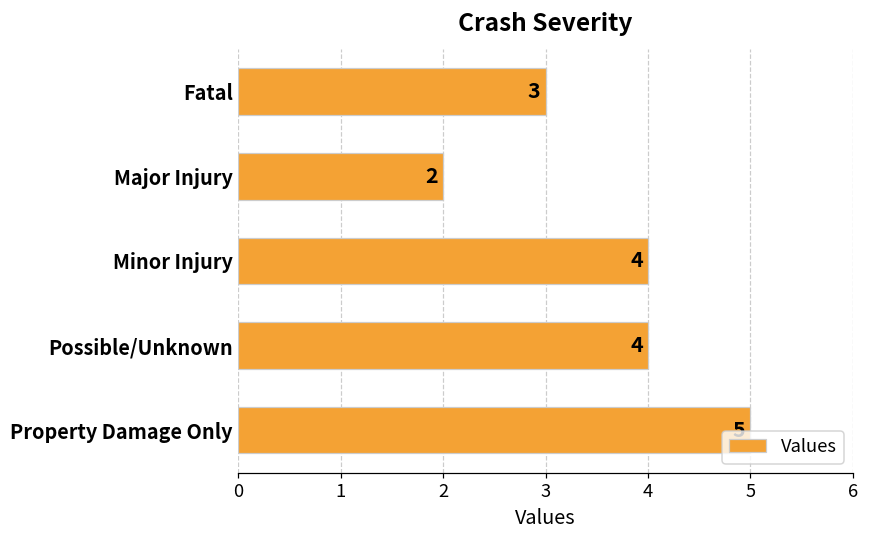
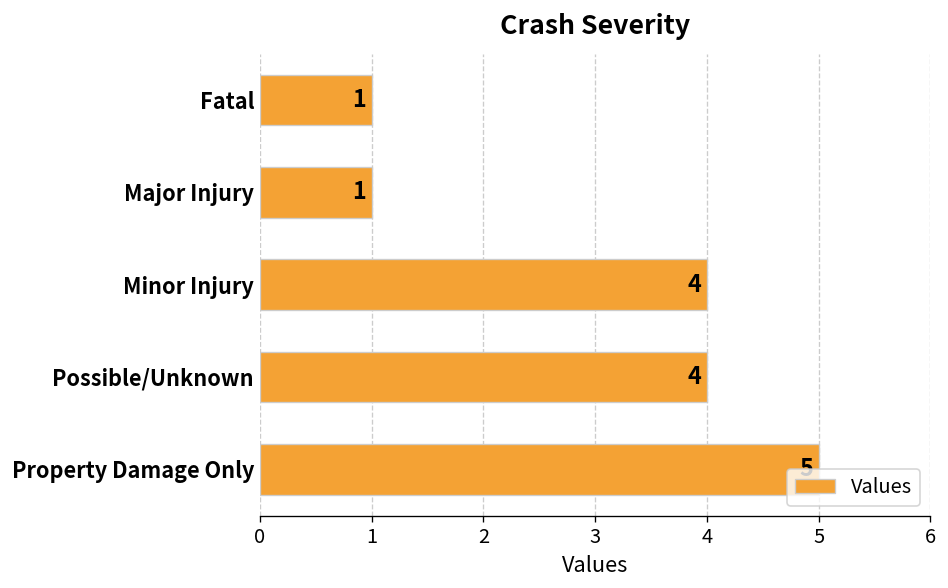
Fatal: 3 -> 1
Major Injury: 2 -> 1
